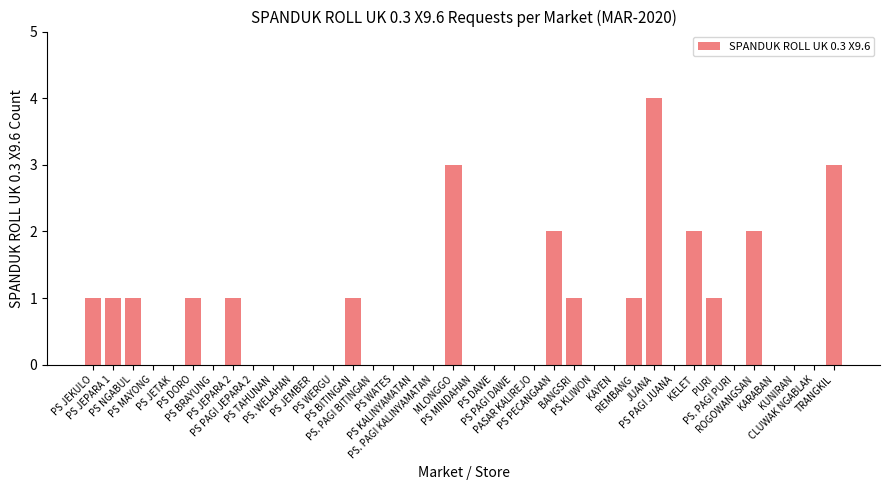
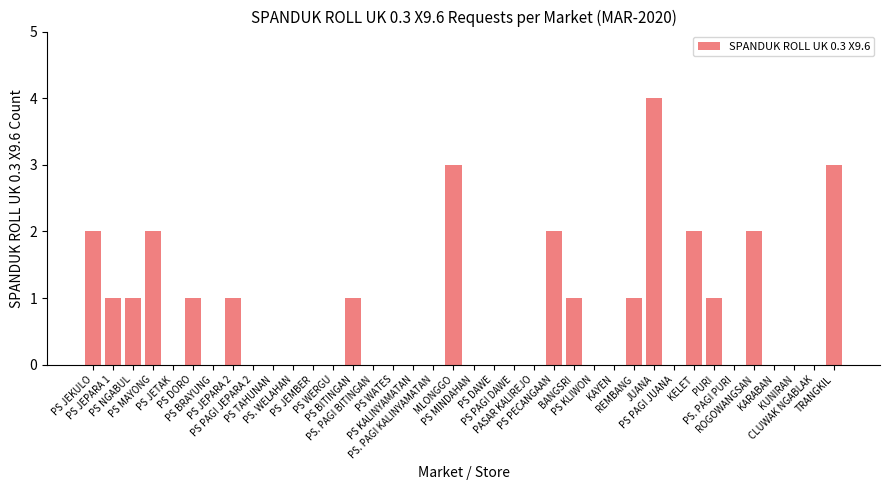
PS JEKULO: 1 -> 2
PS MAYONG: 0 -> 2
